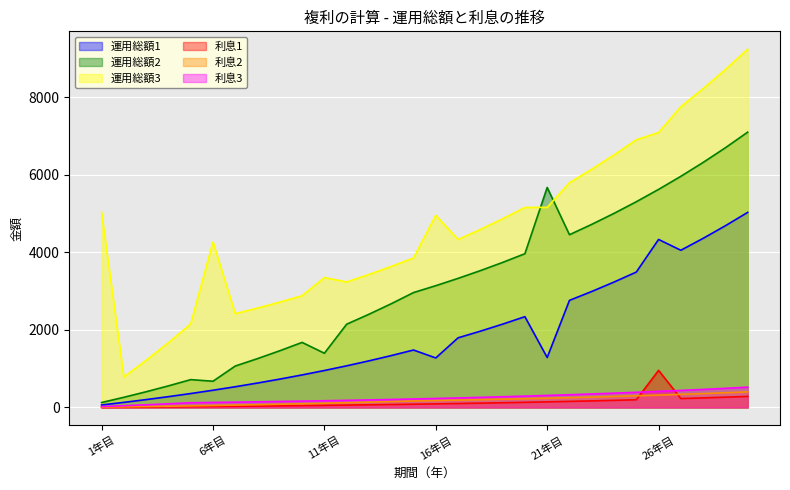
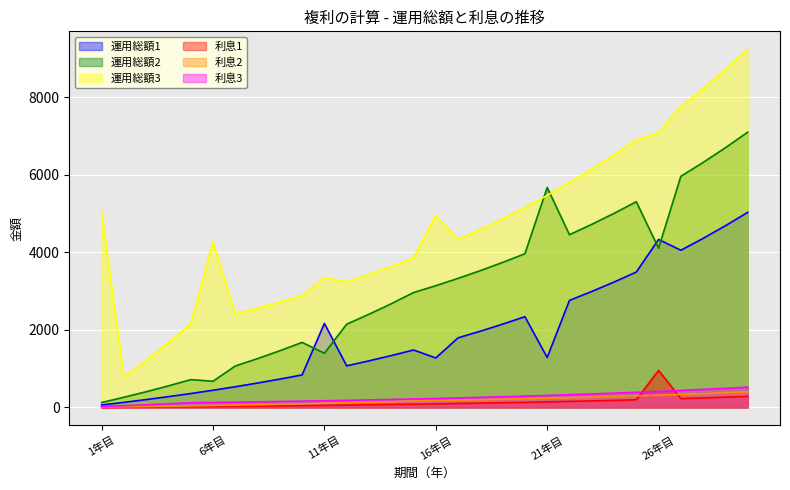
運用総額1, 11年目: 1000 -> 2200
運用総額3, 21年目: 5200 -> 5500
運用総額2, 26年目: 5600 -> 4100
